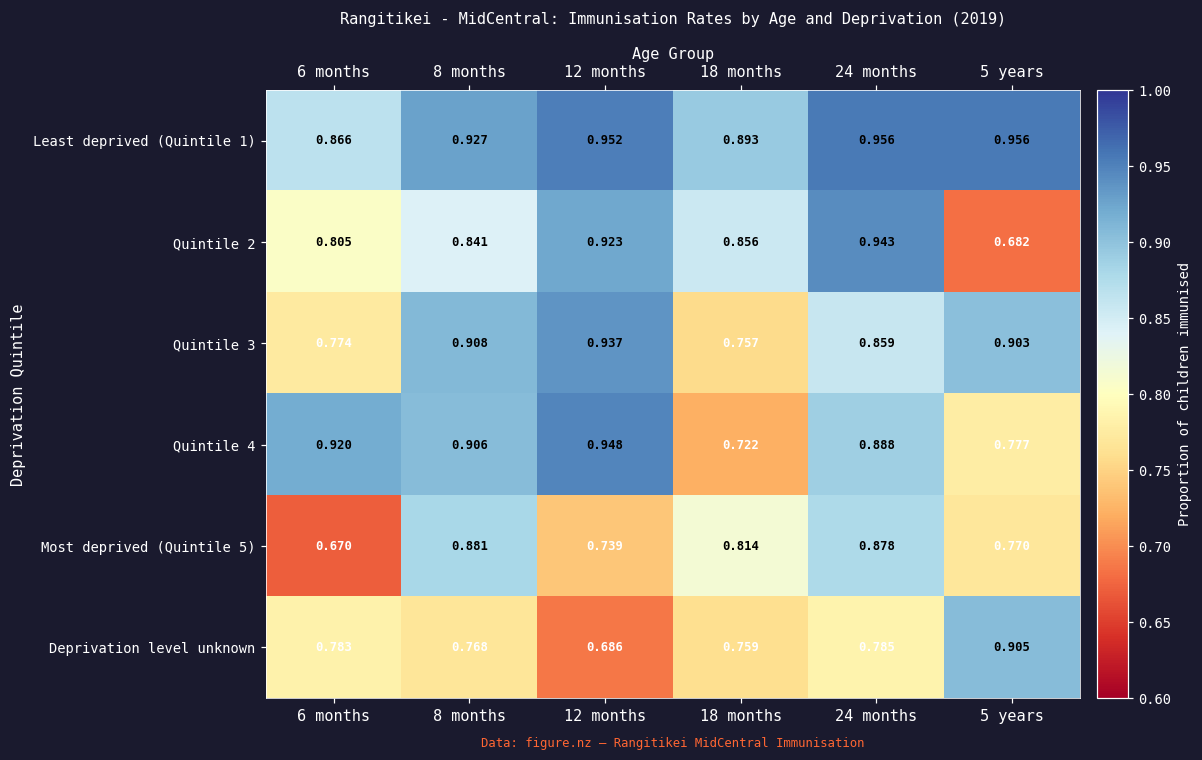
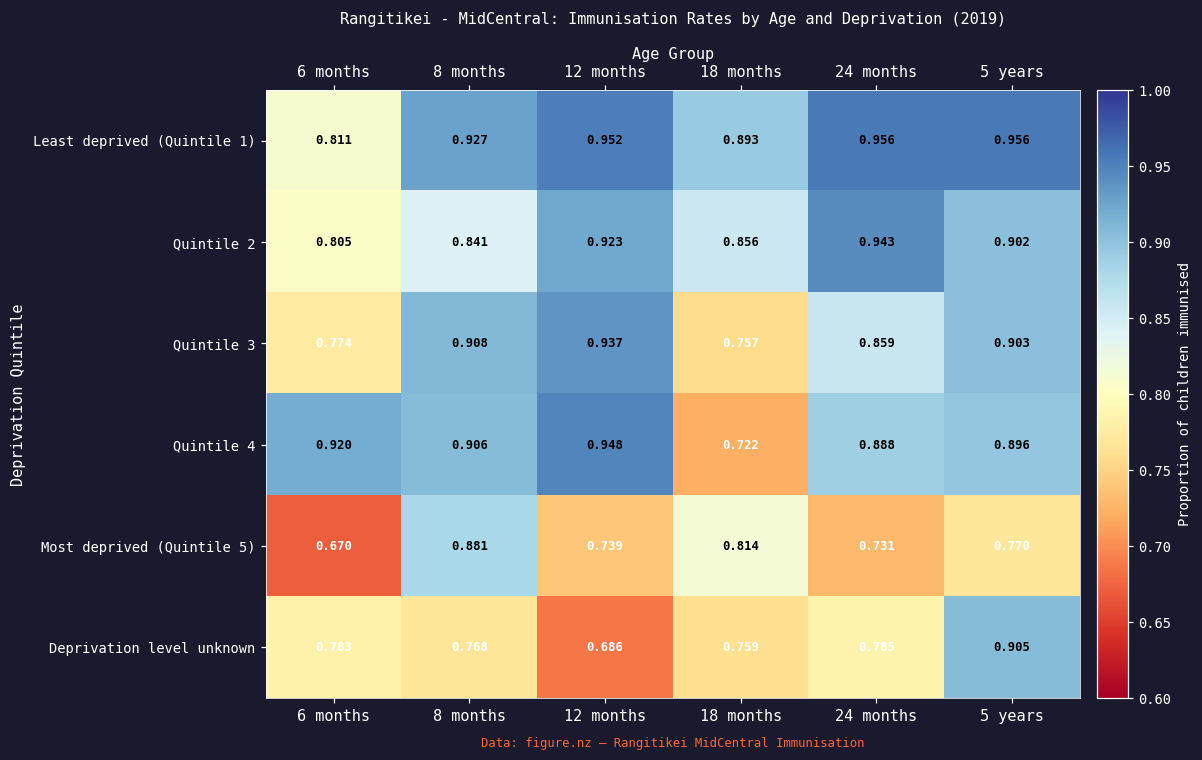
Least deprived (Quintile 1), 6 months: 0.866 -> 0.811
Quintile 2, 5 years: 0.682 -> 0.902
Quintile 4, 5 years: 0.777 -> 0.896
Most deprived (Quintile 5), 24 months: 0.878 -> 0.731
